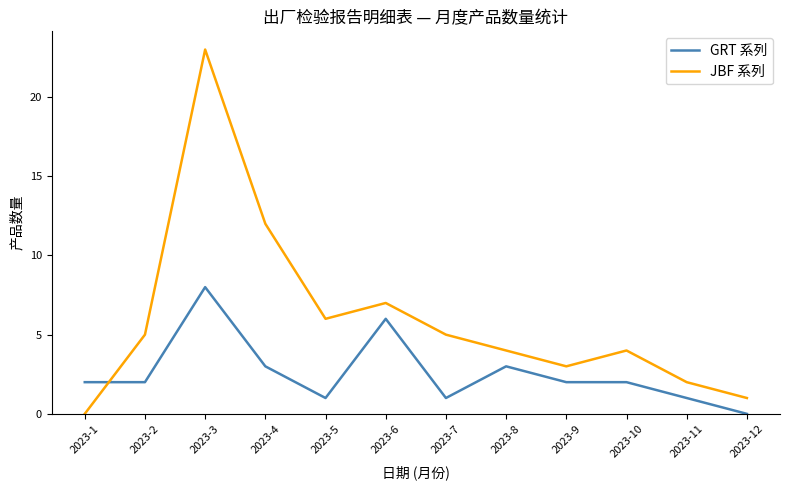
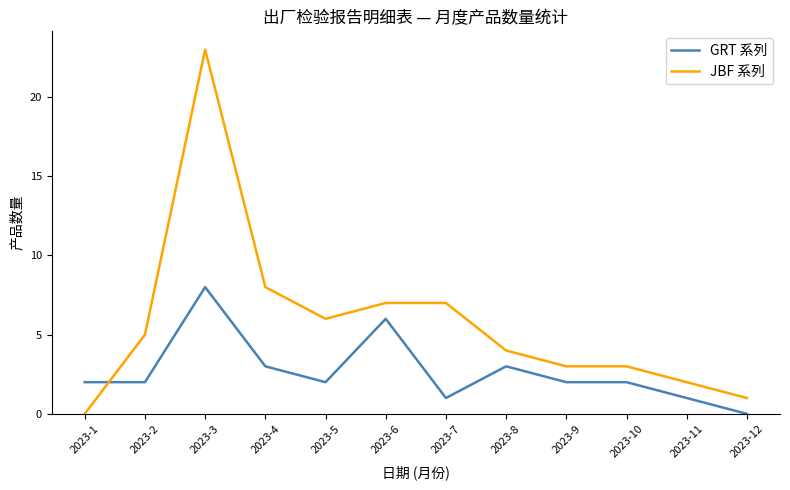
JBF 系列, 2023-4: 12 -> 8
GRT 系列, 2023-5: 1 -> 2
JBF 系列, 2023-7: 5 -> 7
JBF 系列, 2023-10: 4 -> 3
